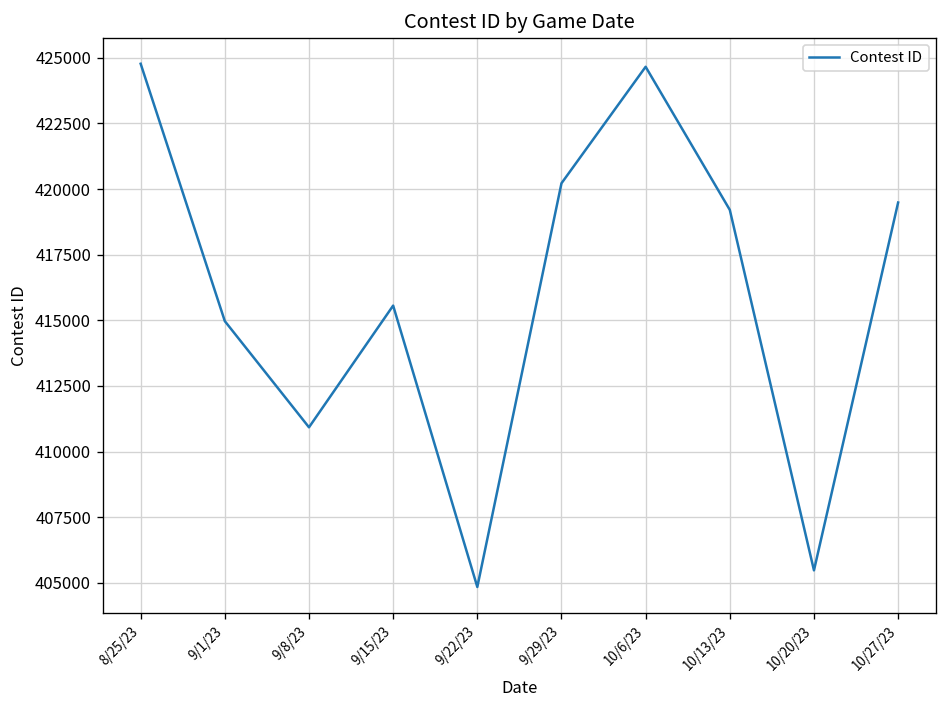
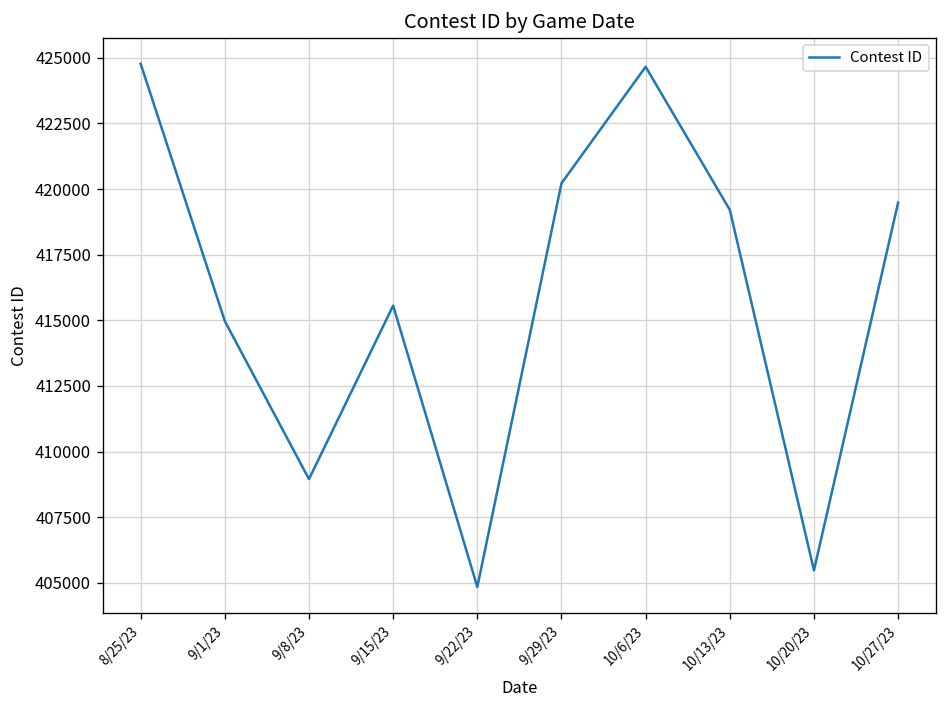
9/8/23: 410900 -> 409000
